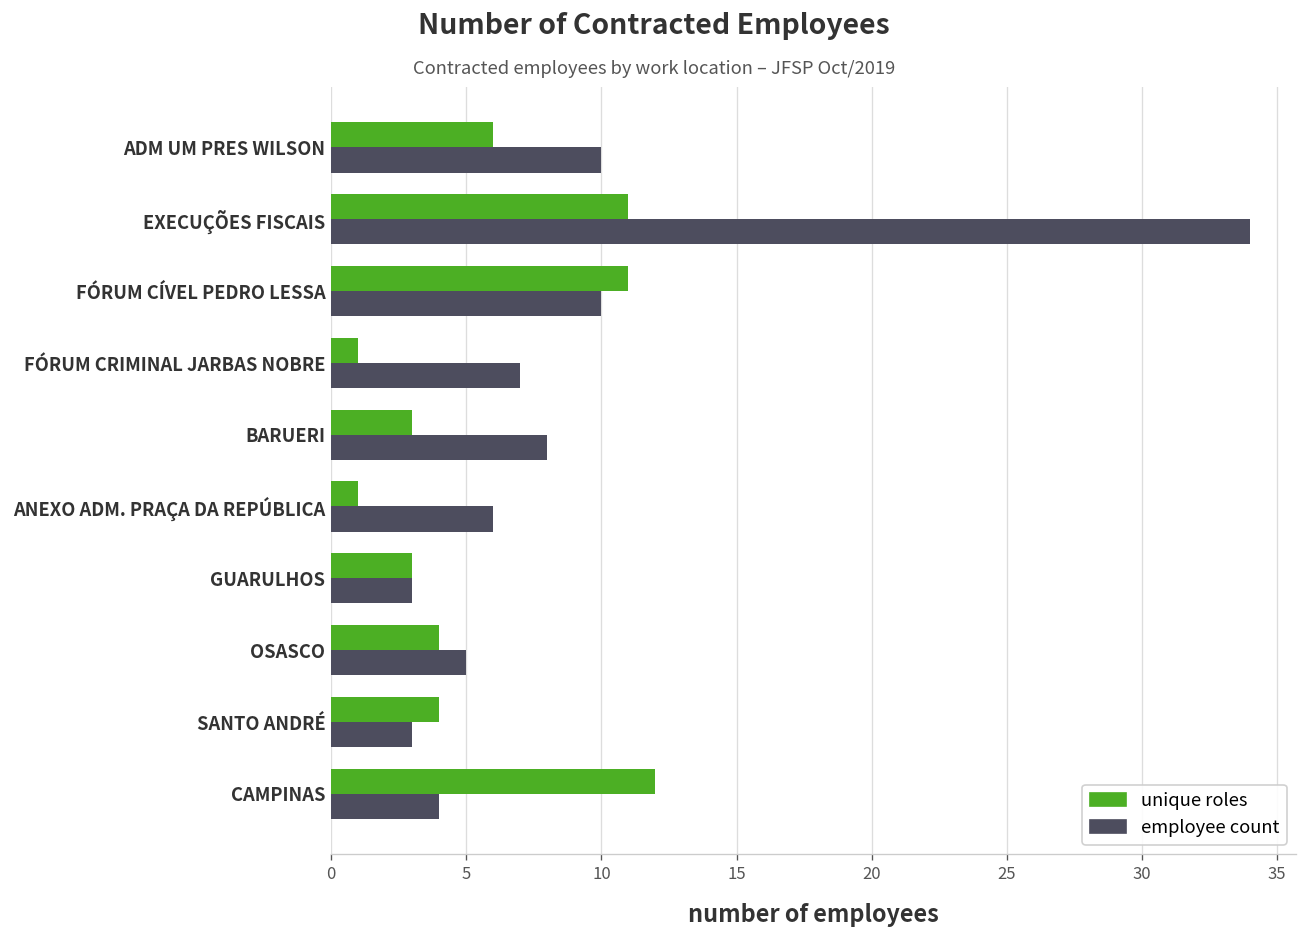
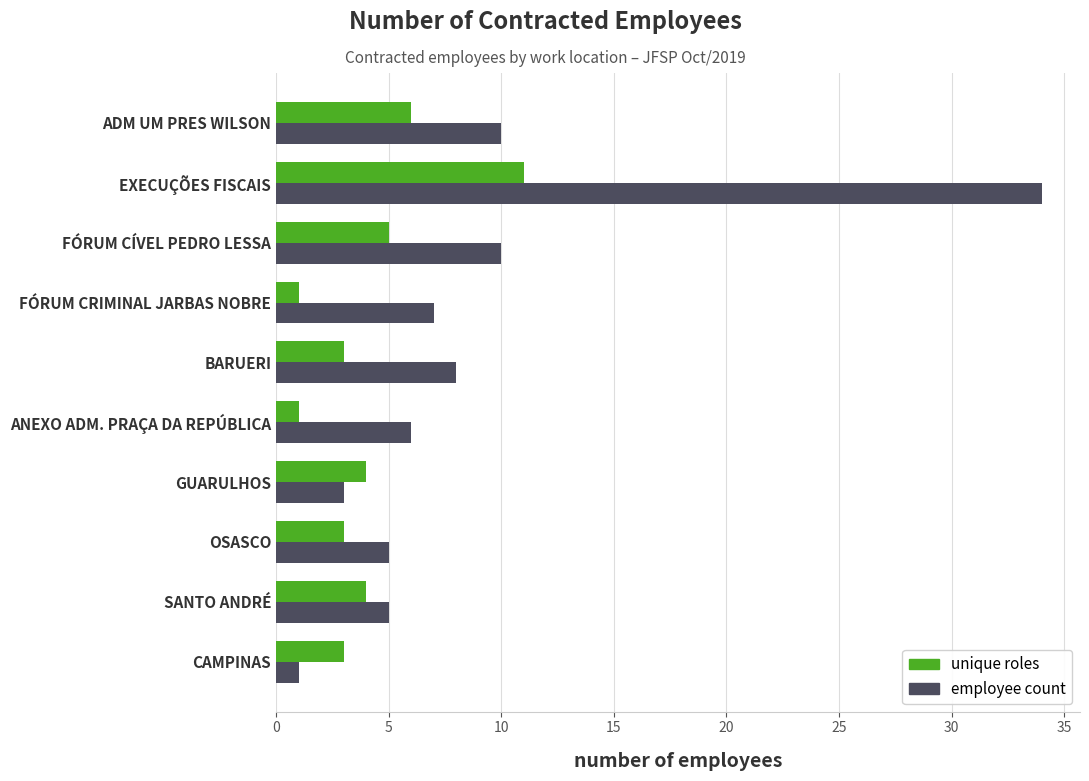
unique roles, FÓRUM CÍVEL PEDRO LESSA: 11 -> 5
unique roles, GUARULHOS: 3 -> 4
unique roles, OSASCO: 4 -> 3
employee count, SANTO ANDRÉ: 3 -> 5
unique roles, CAMPINAS: 12 -> 3
employee count, CAMPINAS: 4 -> 1
